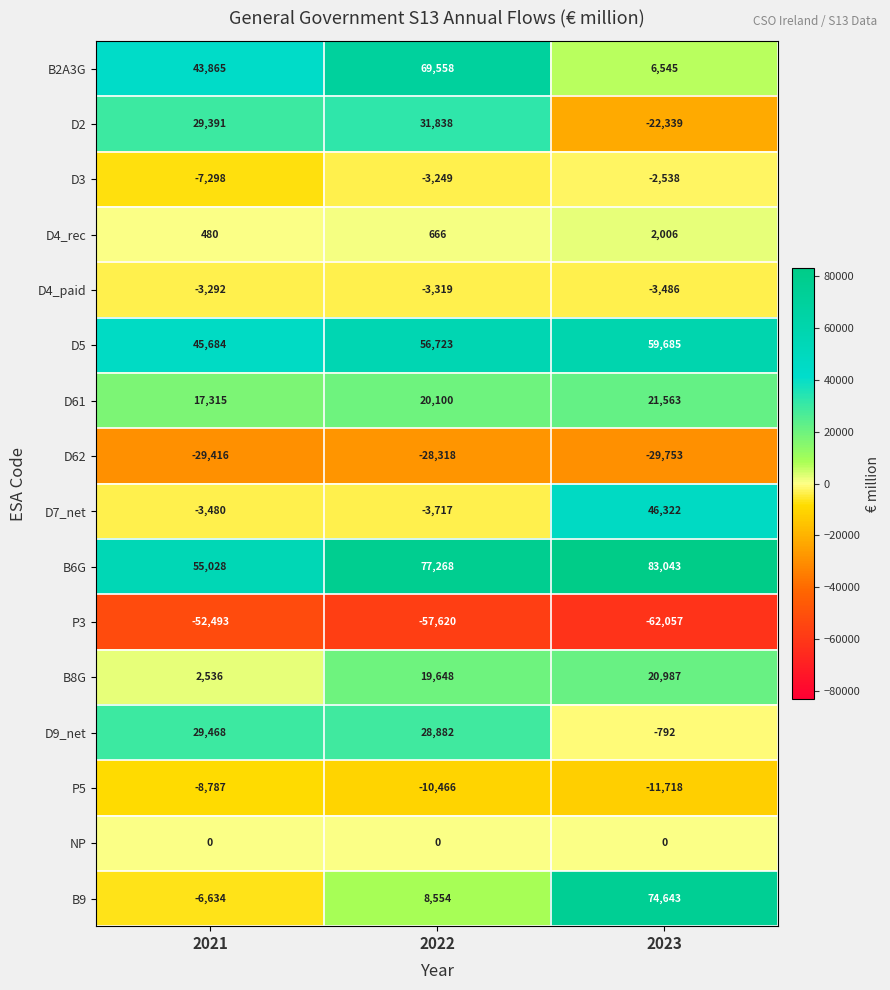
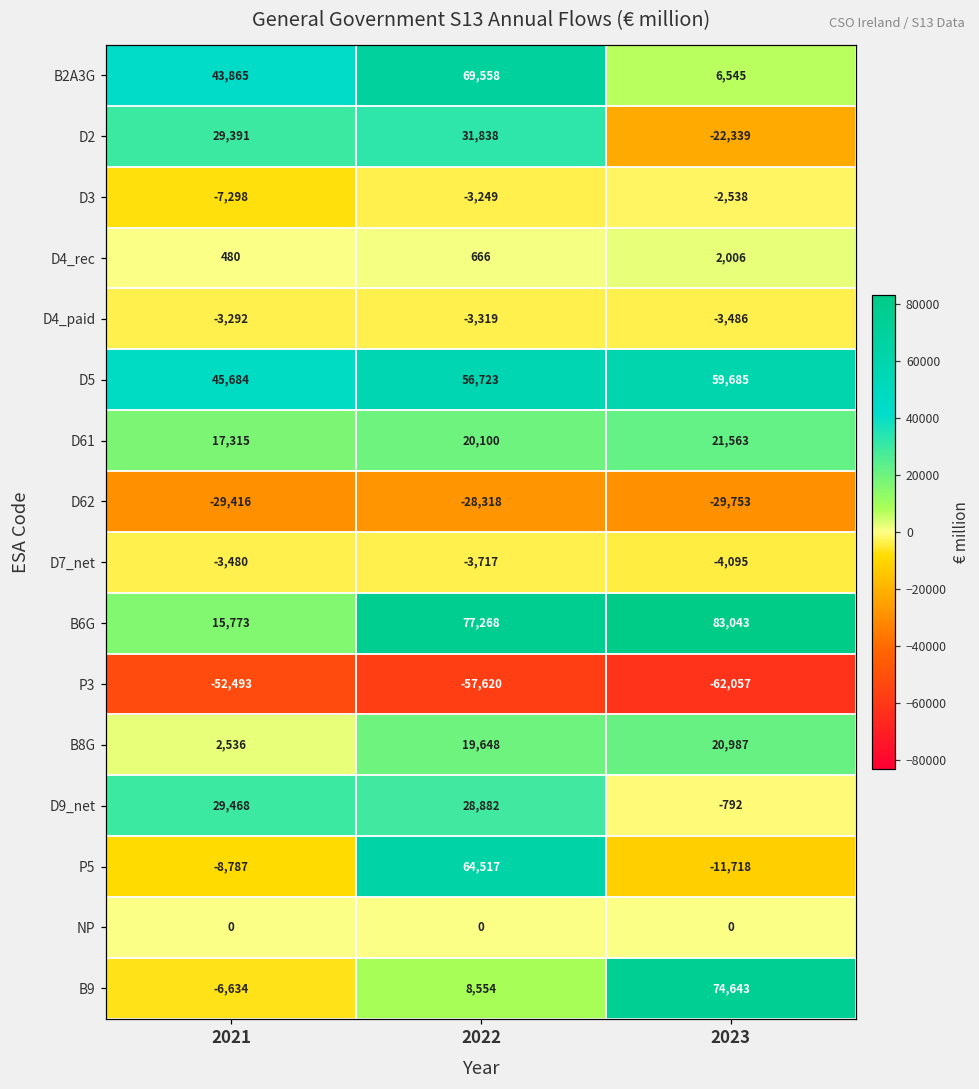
D7_net, 2023: 46,322 -> -4,095
B6G, 2021: 55,028 -> 15,773
P5, 2022: -10,466 -> 64,517
